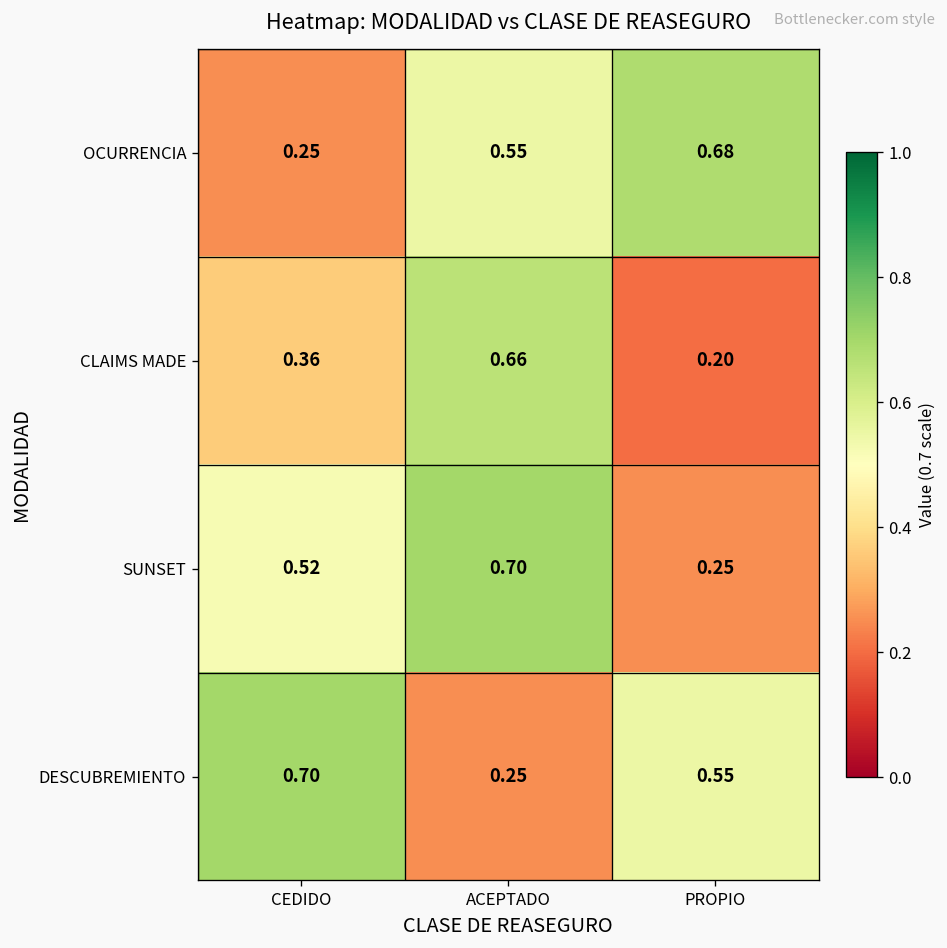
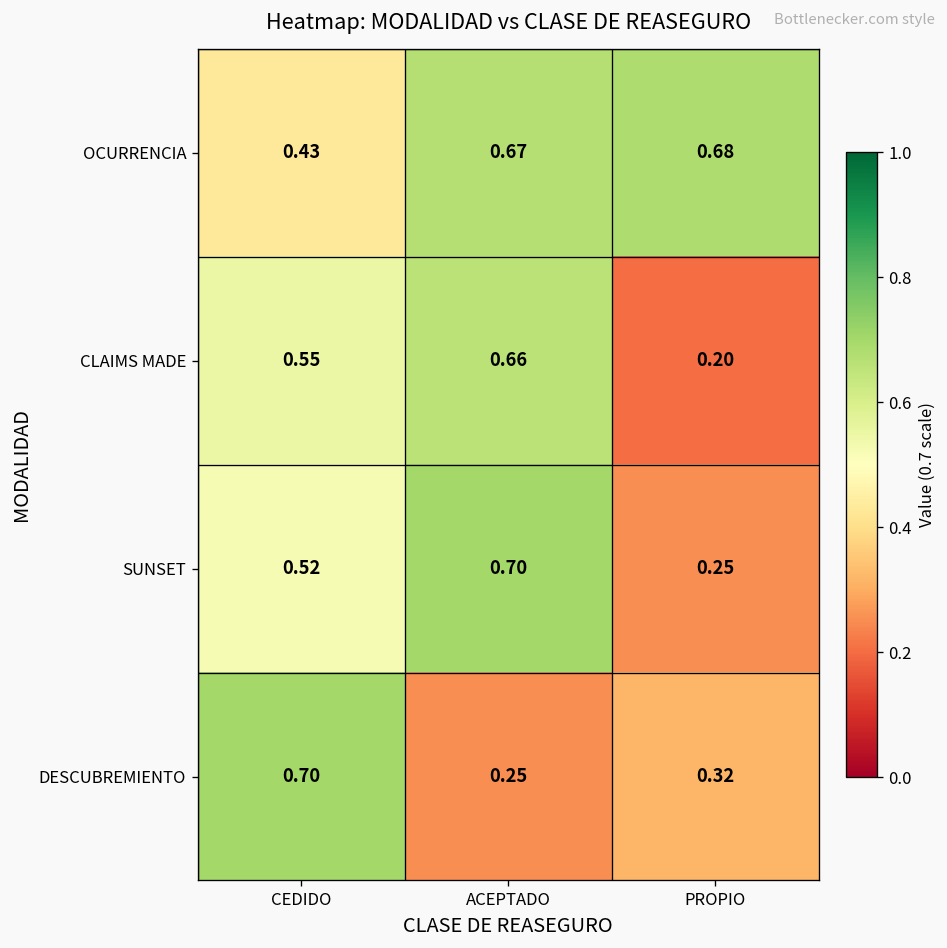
OCURRENCIA, CEDIDO: 0.25 -> 0.43
OCURRENCIA, ACEPTADO: 0.55 -> 0.67
CLAIMS MADE, CEDIDO: 0.36 -> 0.55
DESCUBREMIENTO, PROPIO: 0.55 -> 0.32
